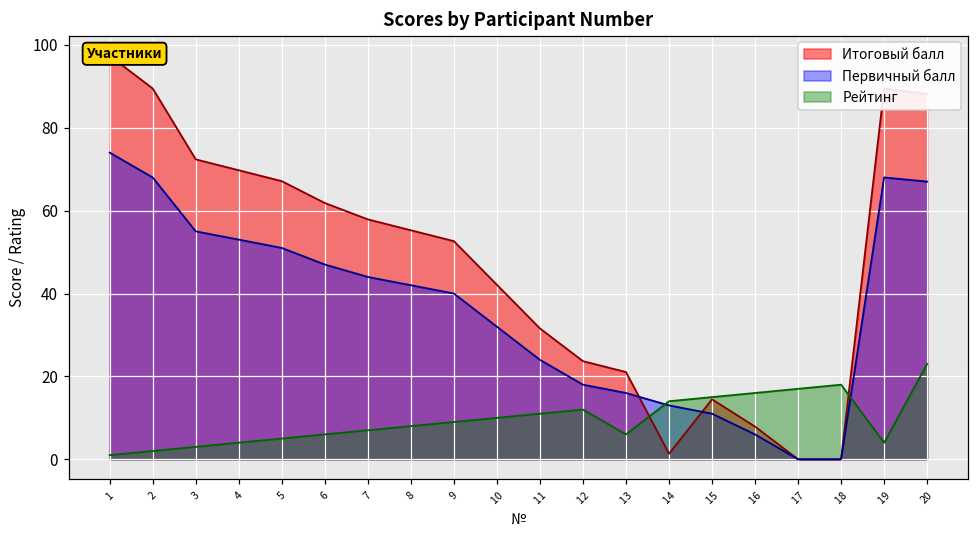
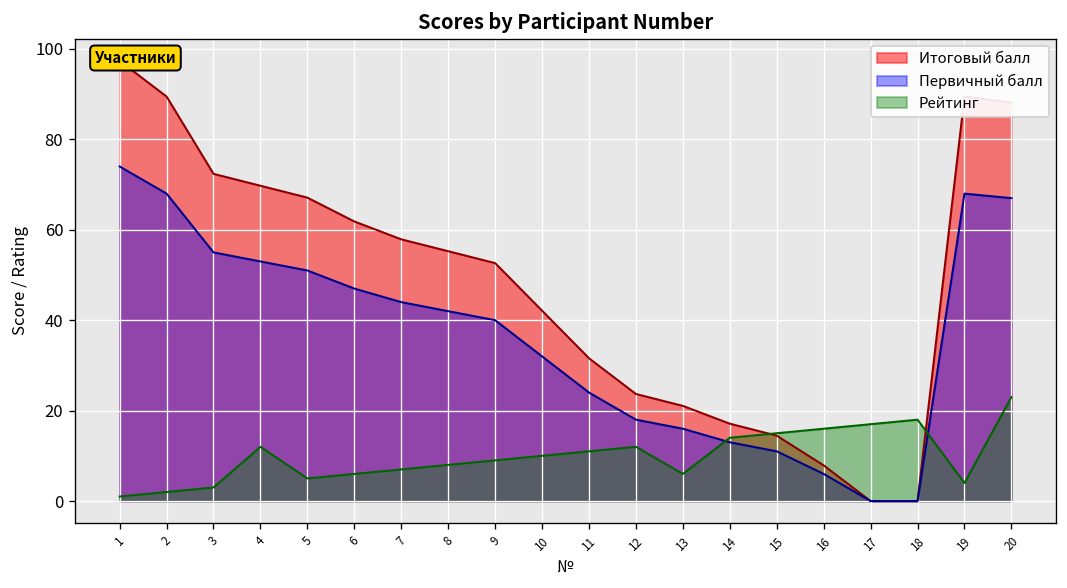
Рейтинг, 4: 4 -> 12
Итоговый балл, 14: 1 -> 17
